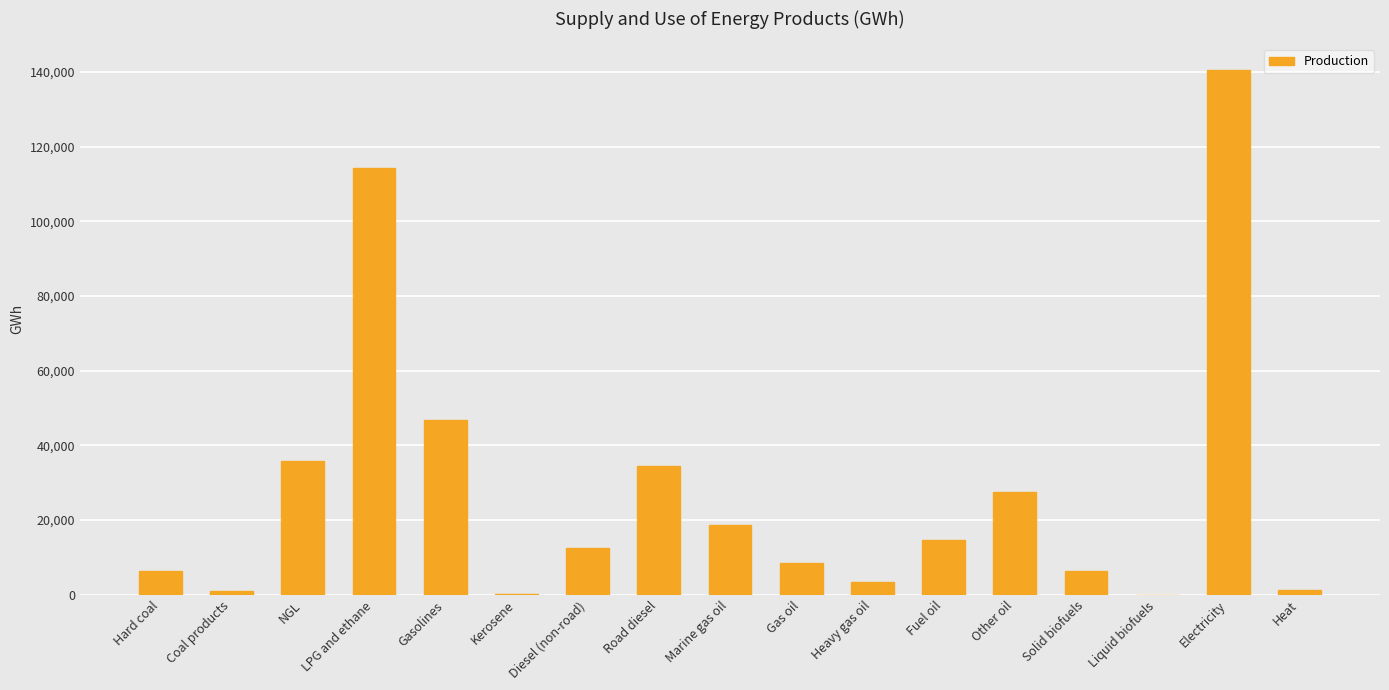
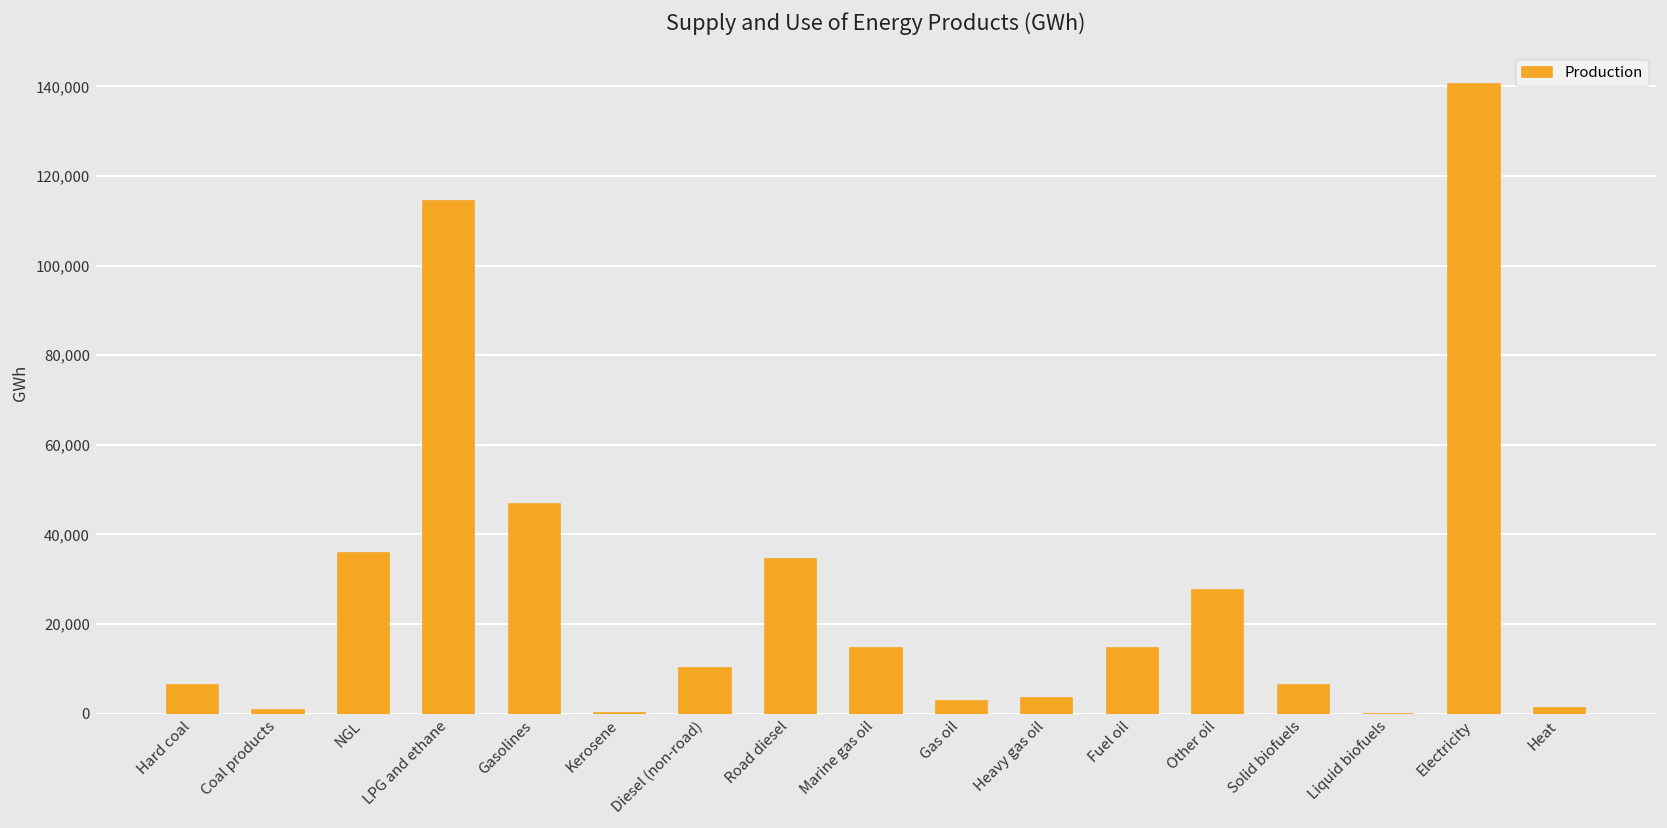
Diesel (non-road): 13,000 -> 10,000
Marine gas oil: 19,000 -> 15,000
Gas oil: 8,000 -> 3,000
